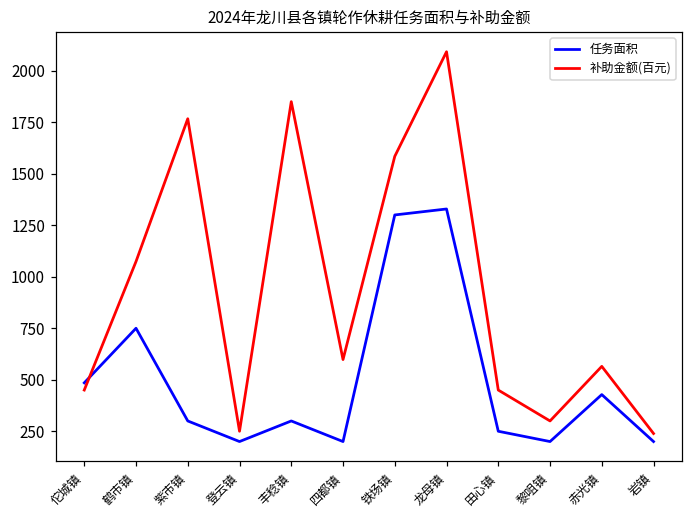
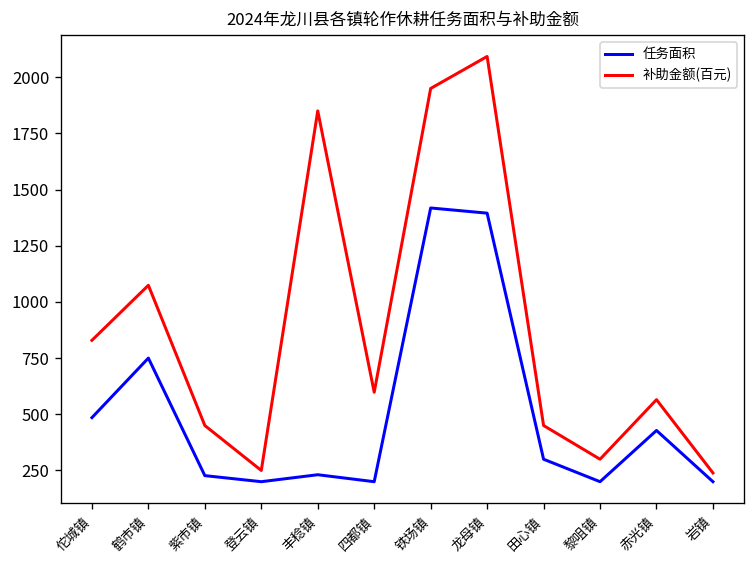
补助金额(百元), 佗城镇: 450 -> 830
任务面积, 紫市镇: 300 -> 230
补助金额(百元), 紫市镇: 1770 -> 450
任务面积, 丰稔镇: 300 -> 230
任务面积, 铁场镇: 1300 -> 1420
补助金额(百元), 铁场镇: 1580 -> 1950
任务面积, 龙母镇: 1330 -> 1400
任务面积, 田心镇: 250 -> 300
